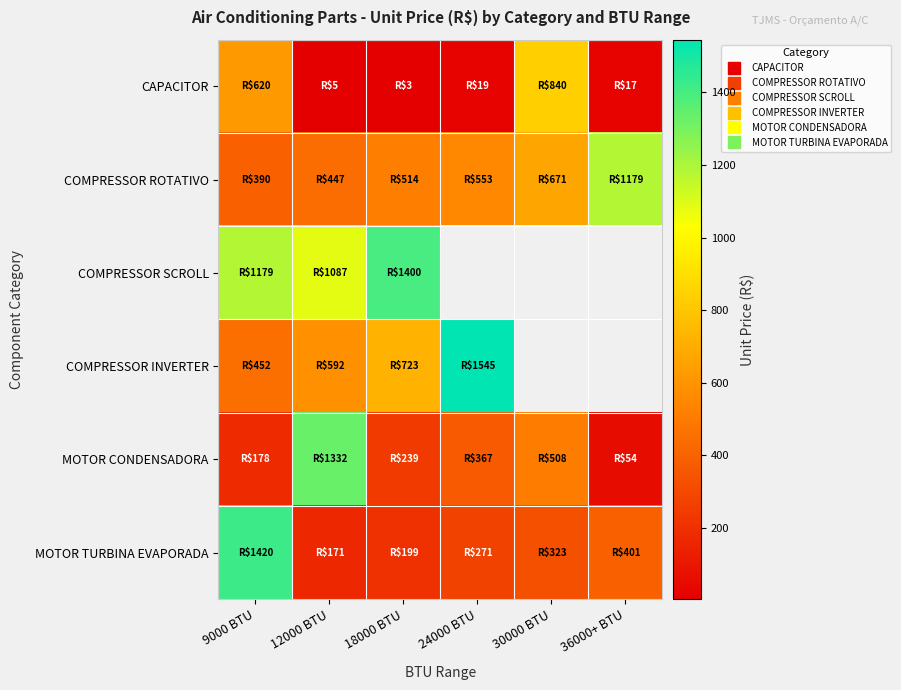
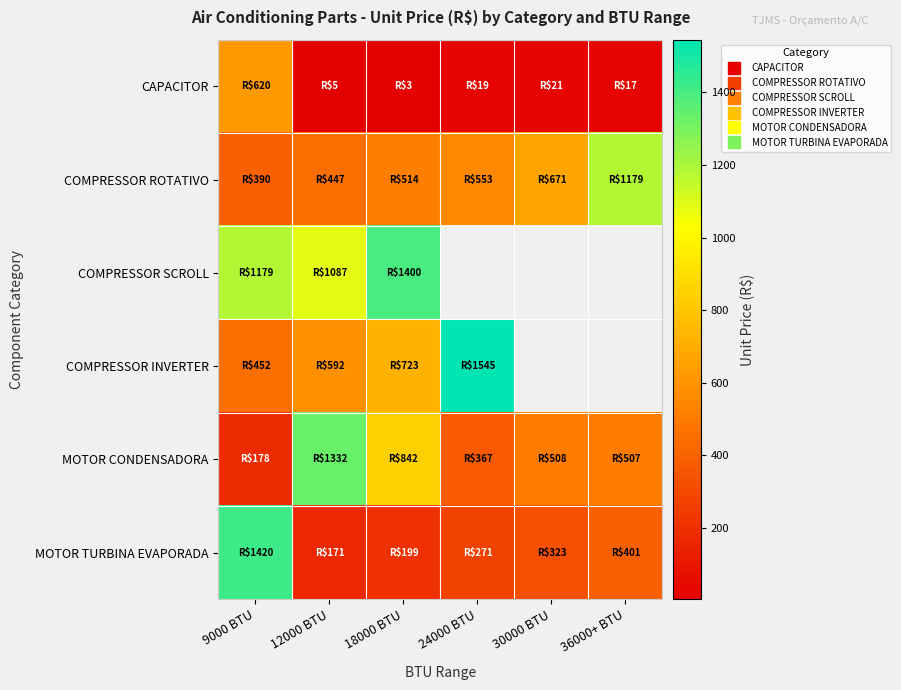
CAPACITOR, 30000 BTU: $840 -> $21
MOTOR CONDENSADORA, 18000 BTU: $239 -> $842
MOTOR CONDENSADORA, 36000+ BTU: $54 -> $507
